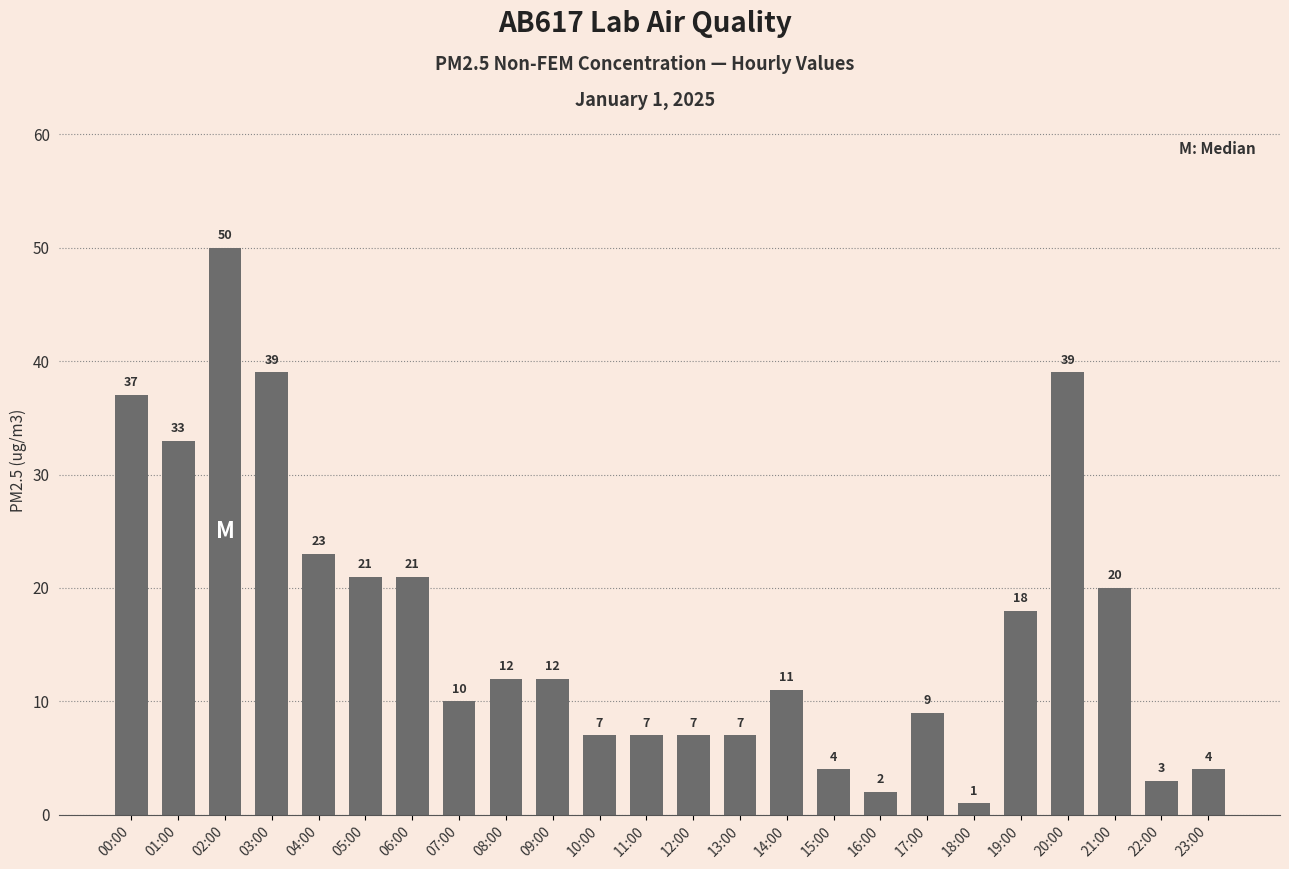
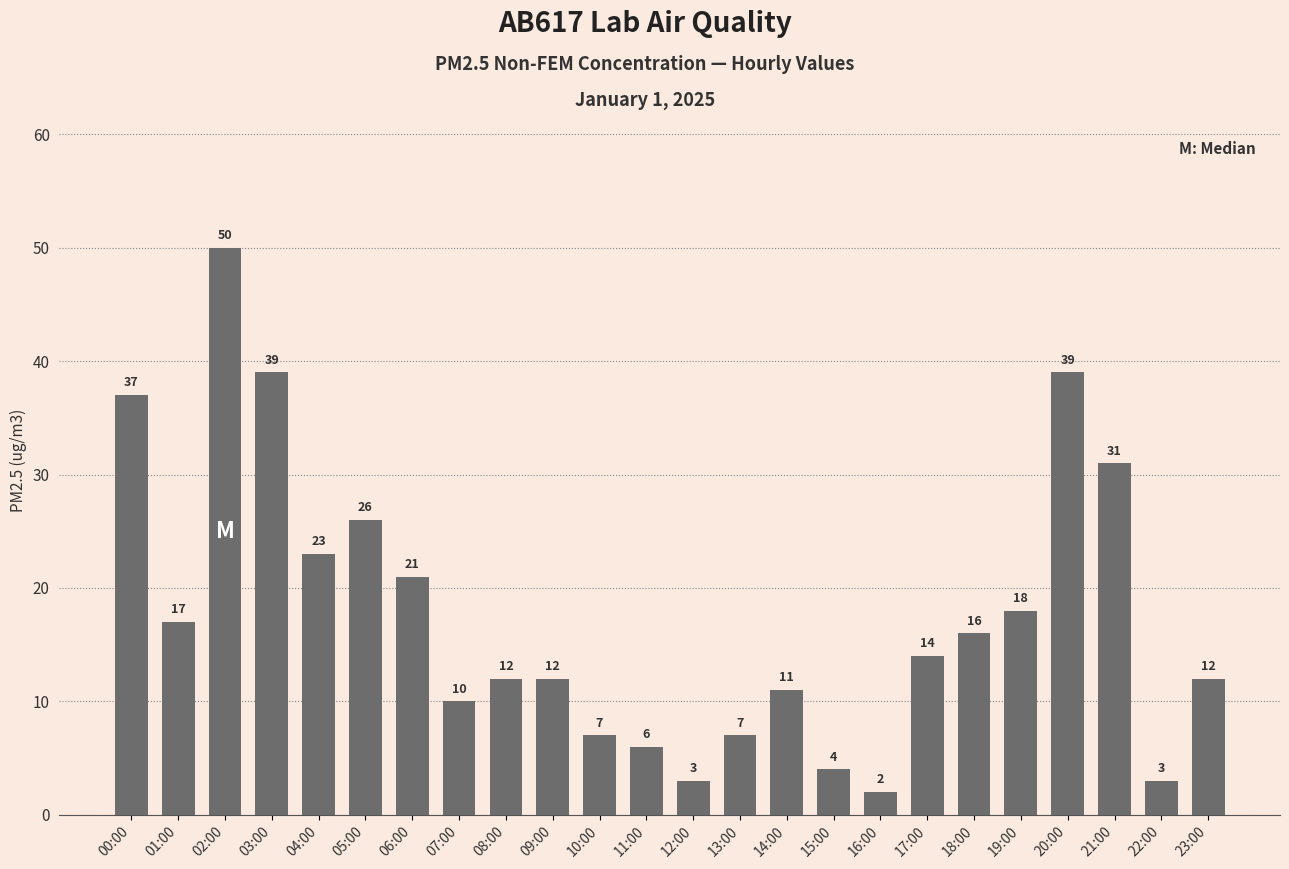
01:00: 33 -> 17
05:00: 21 -> 26
11:00: 7 -> 6
12:00: 7 -> 3
17:00: 9 -> 14
18:00: 1 -> 16
21:00: 20 -> 31
23:00: 4 -> 12
